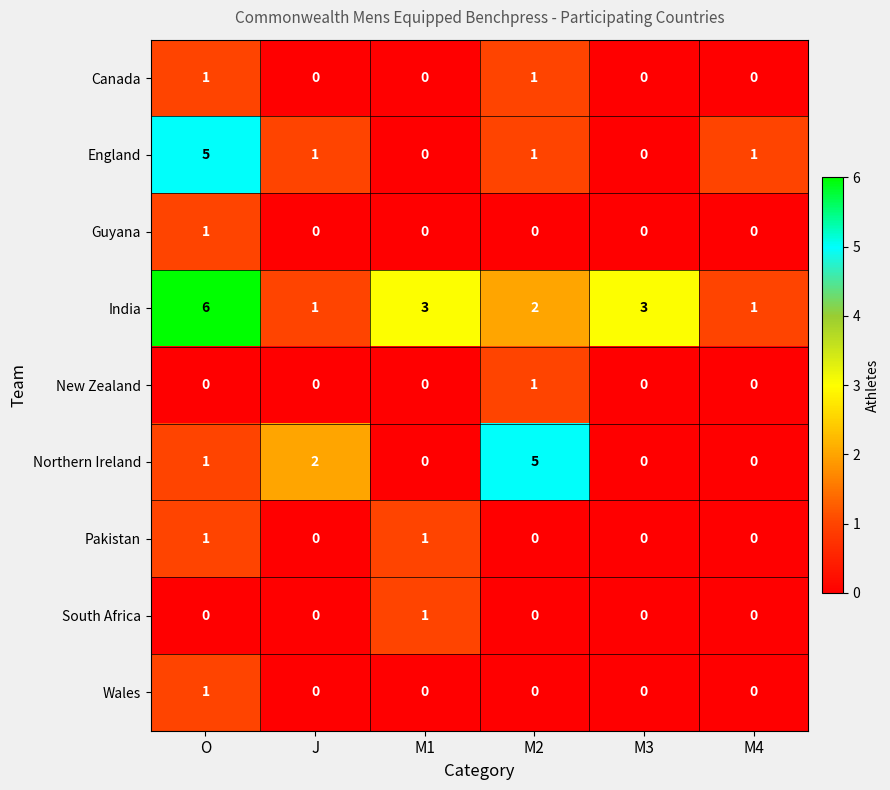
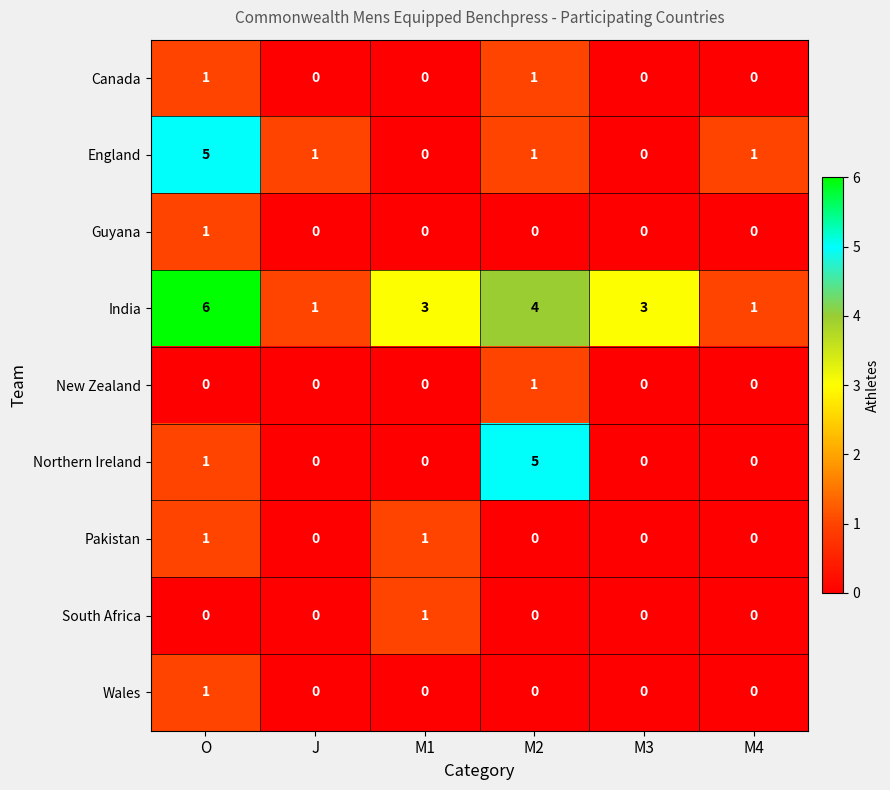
India, M2: 2 -> 4
Northern Ireland, J: 2 -> 0
